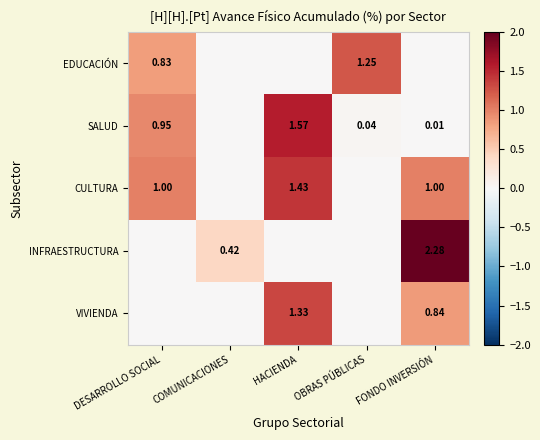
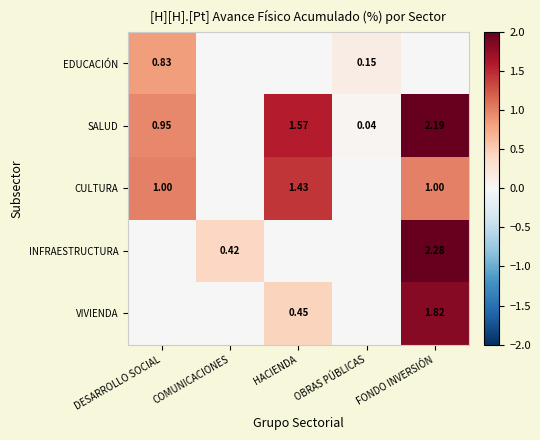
EDUCACIÓN, OBRAS PÚBLICAS: 1.25 -> 0.15
SALUD, FONDO INVERSIÓN: 0.01 -> 2.19
VIVIENDA, HACIENDA: 1.33 -> 0.45
VIVIENDA, FONDO INVERSIÓN: 0.84 -> 1.82
